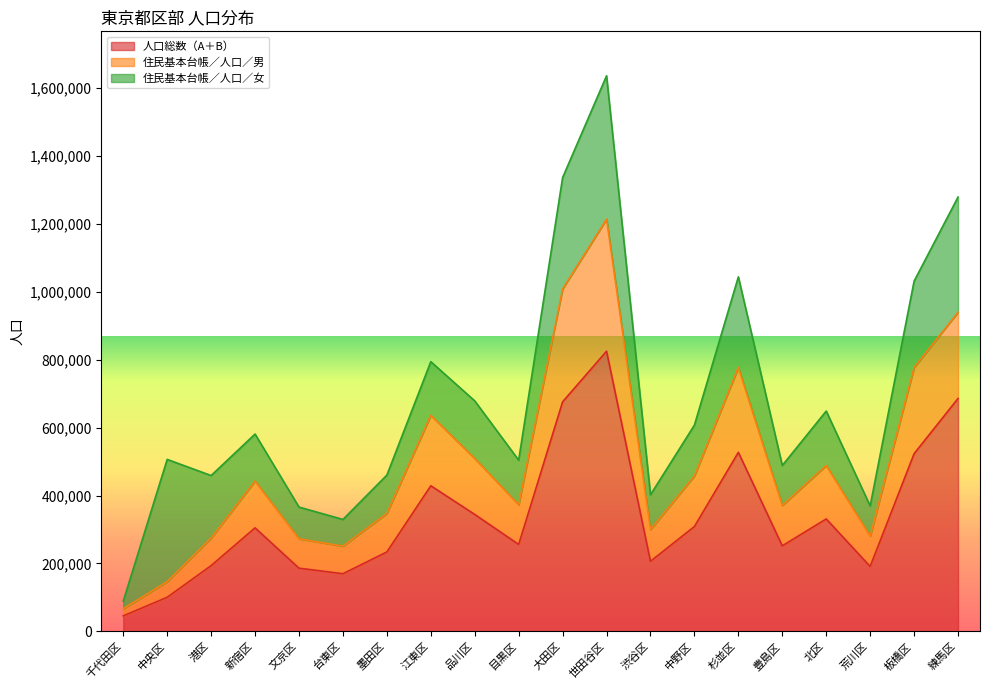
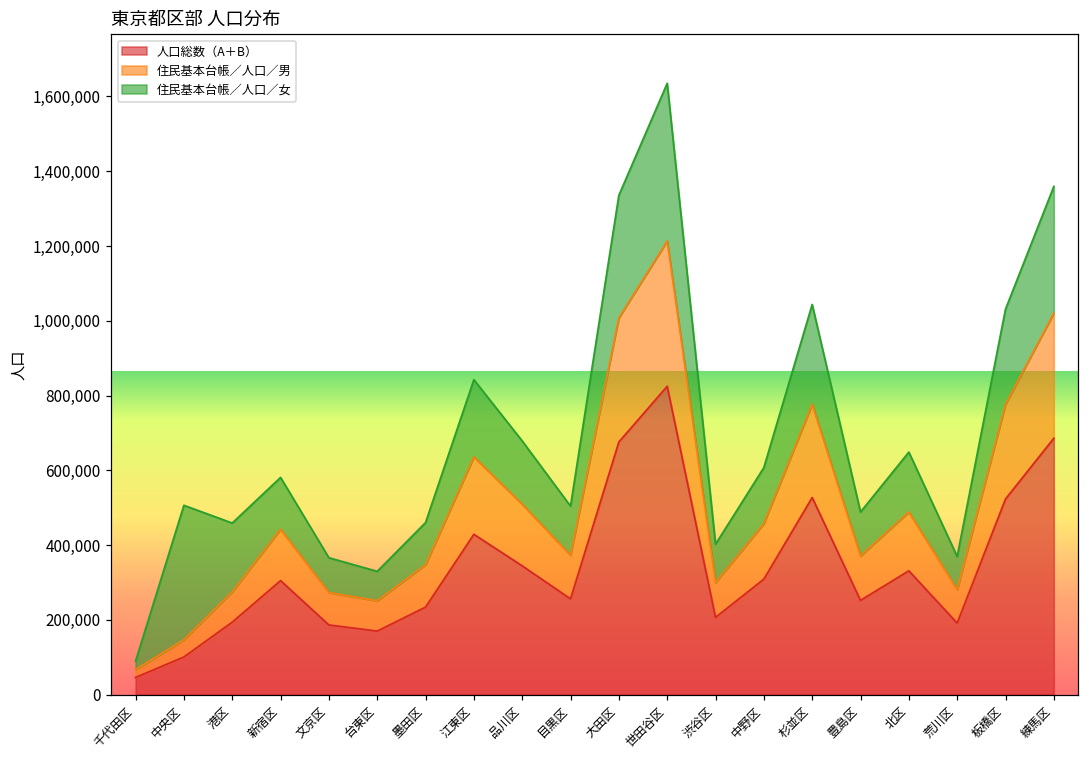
住民基本台帳／人口／女, 江東区: 160,000 -> 210,000
住民基本台帳／人口／男, 練馬区: 250,000 -> 330,000
